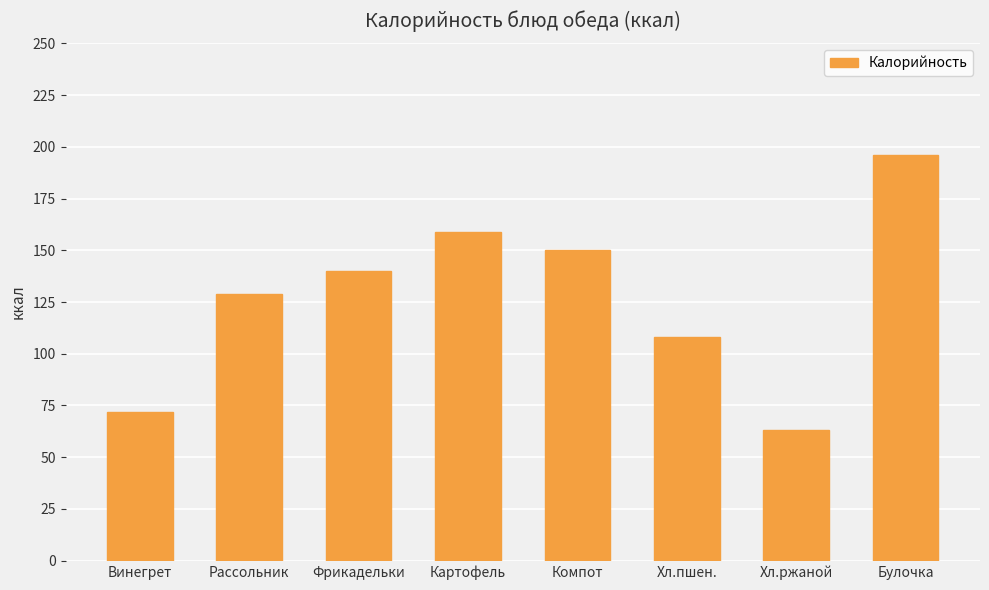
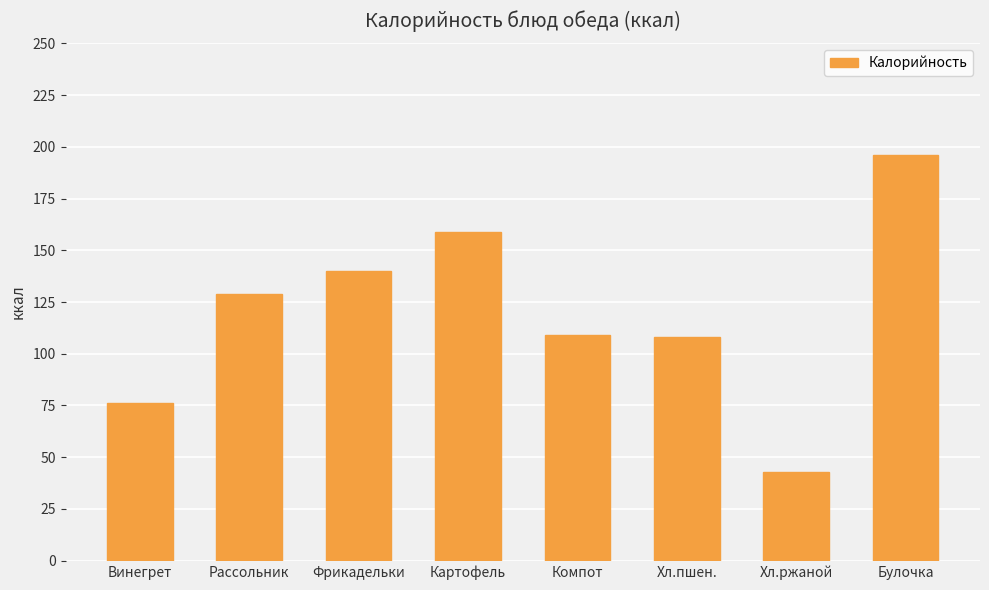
Винегрет: 72 -> 76
Компот: 150 -> 109
Хл.ржаной: 63 -> 43
